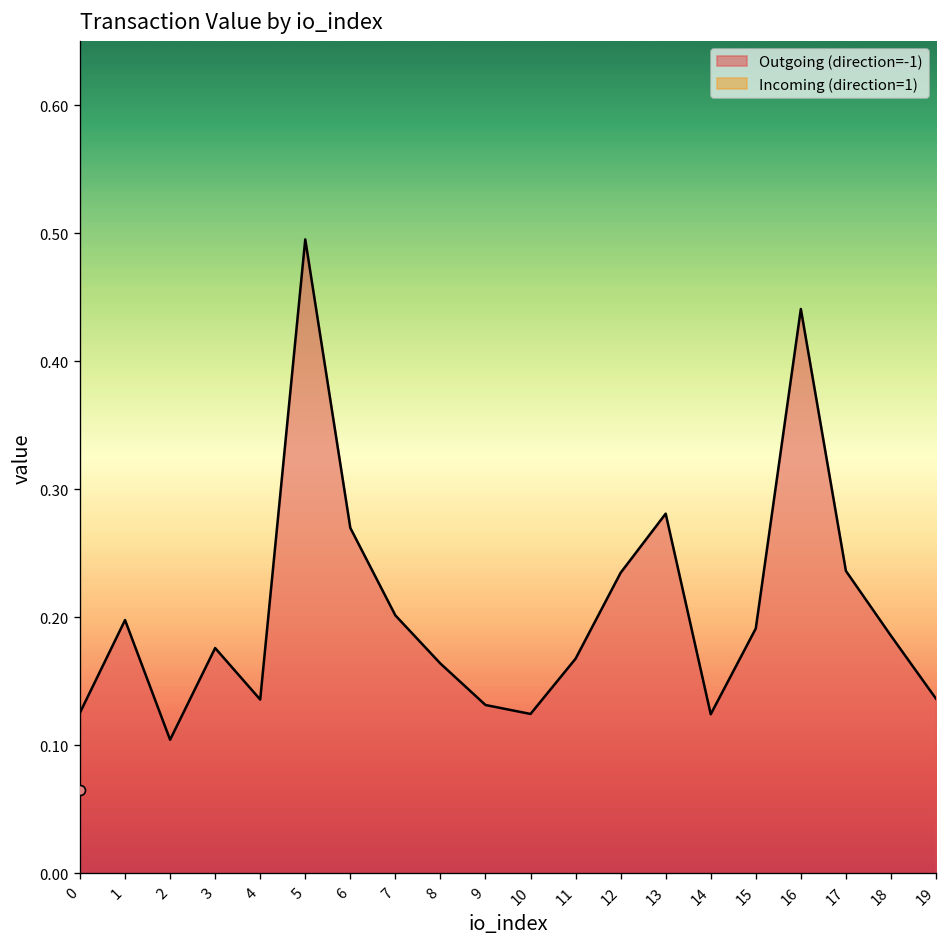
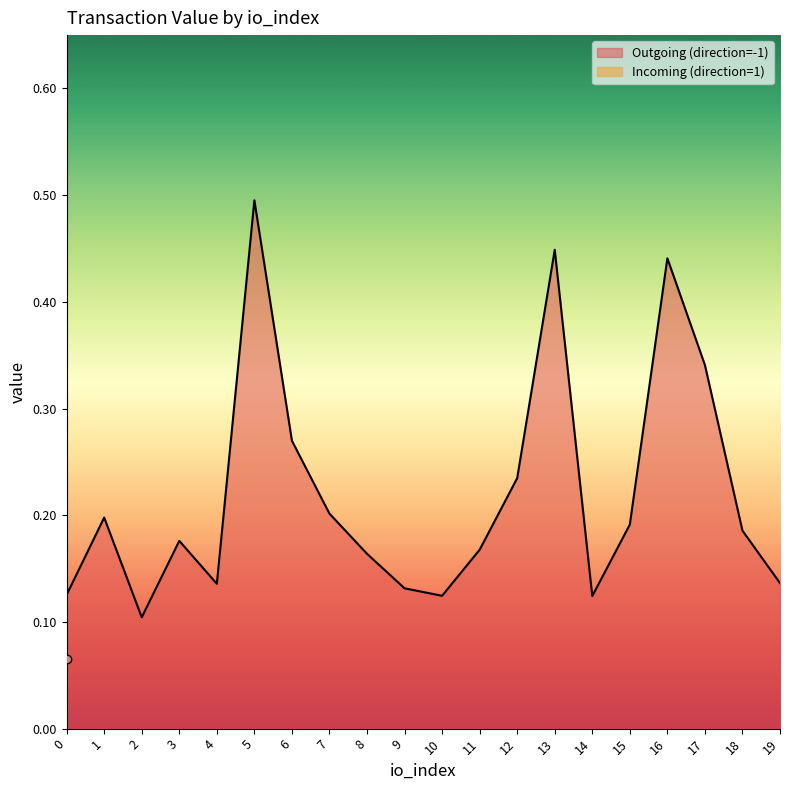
Outgoing (direction=-1), 13: 0.281 -> 0.449
Outgoing (direction=-1), 17: 0.236 -> 0.341
